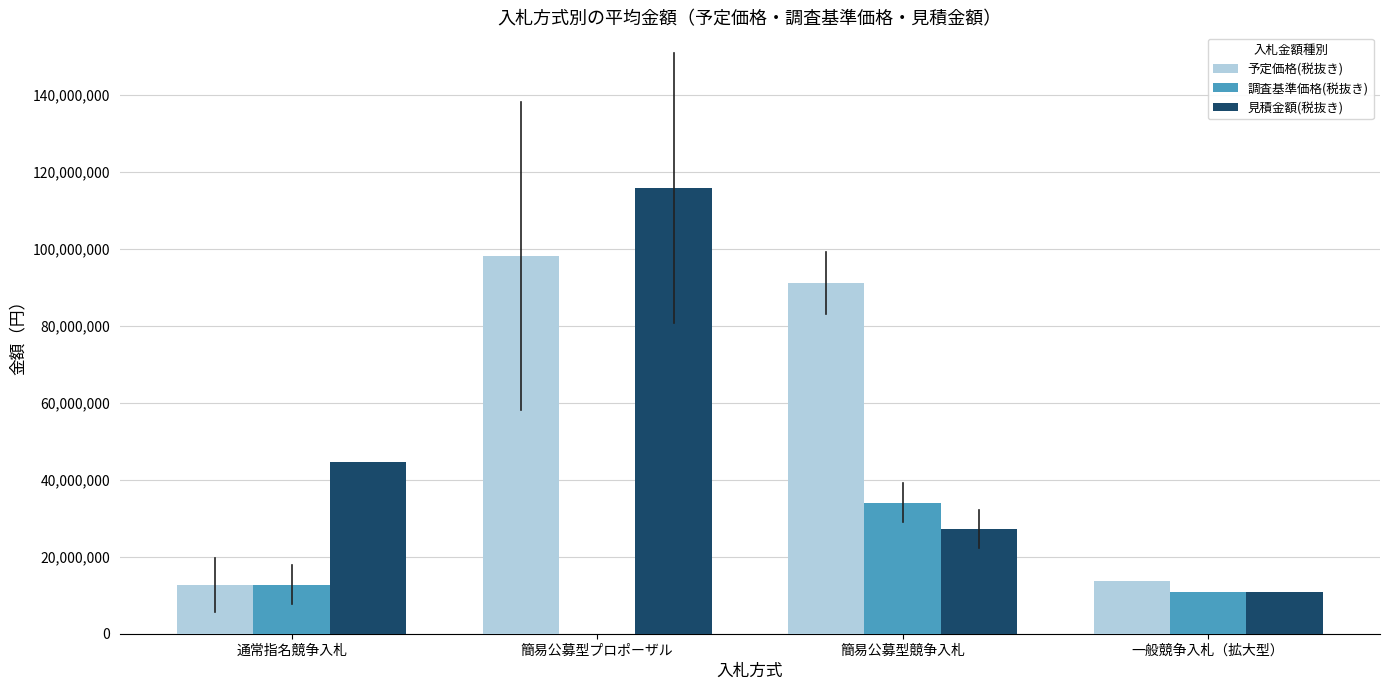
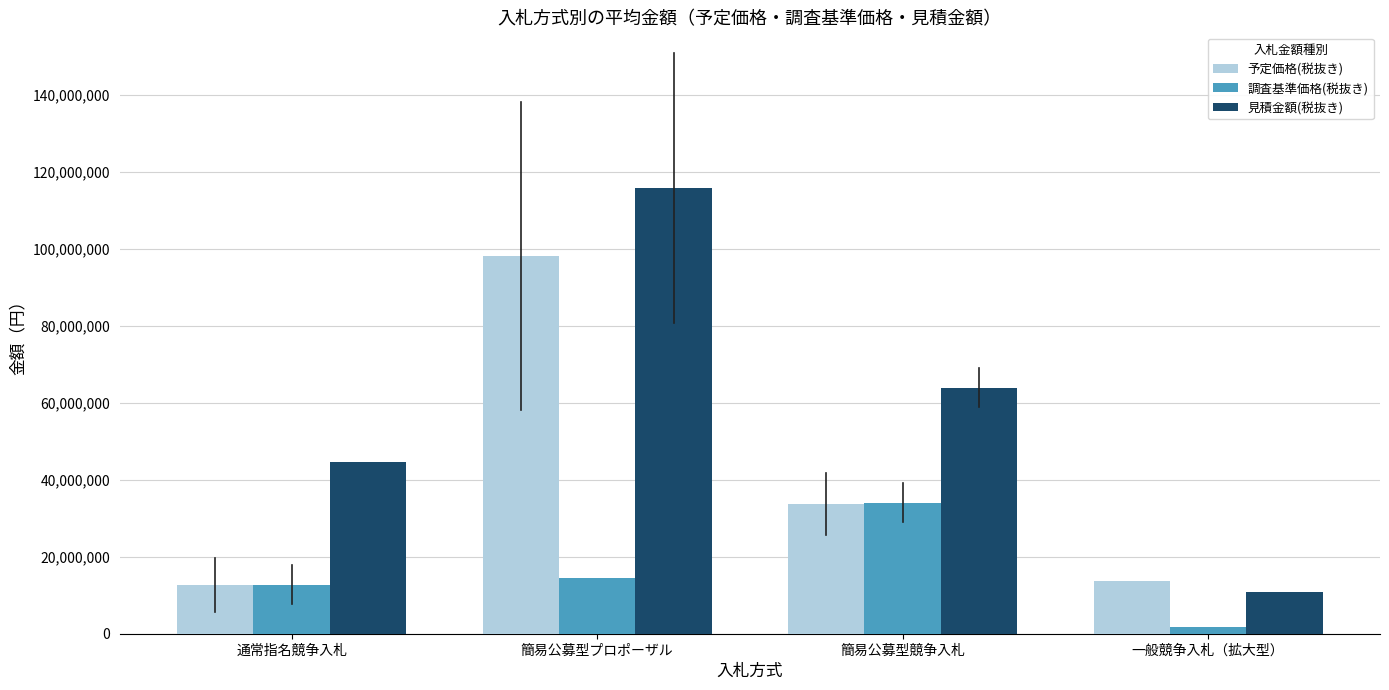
調査基準価格(税抜き), 簡易公募型プロポーザル: 0 -> 15,000,000
予定価格(税抜き), 簡易公募型競争入札: 91,000,000 -> 34,000,000
見積金額(税抜き), 簡易公募型競争入札: 27,000,000 -> 64,000,000
調査基準価格(税抜き), 一般競争入札（拡大型）: 11,000,000 -> 2,000,000
